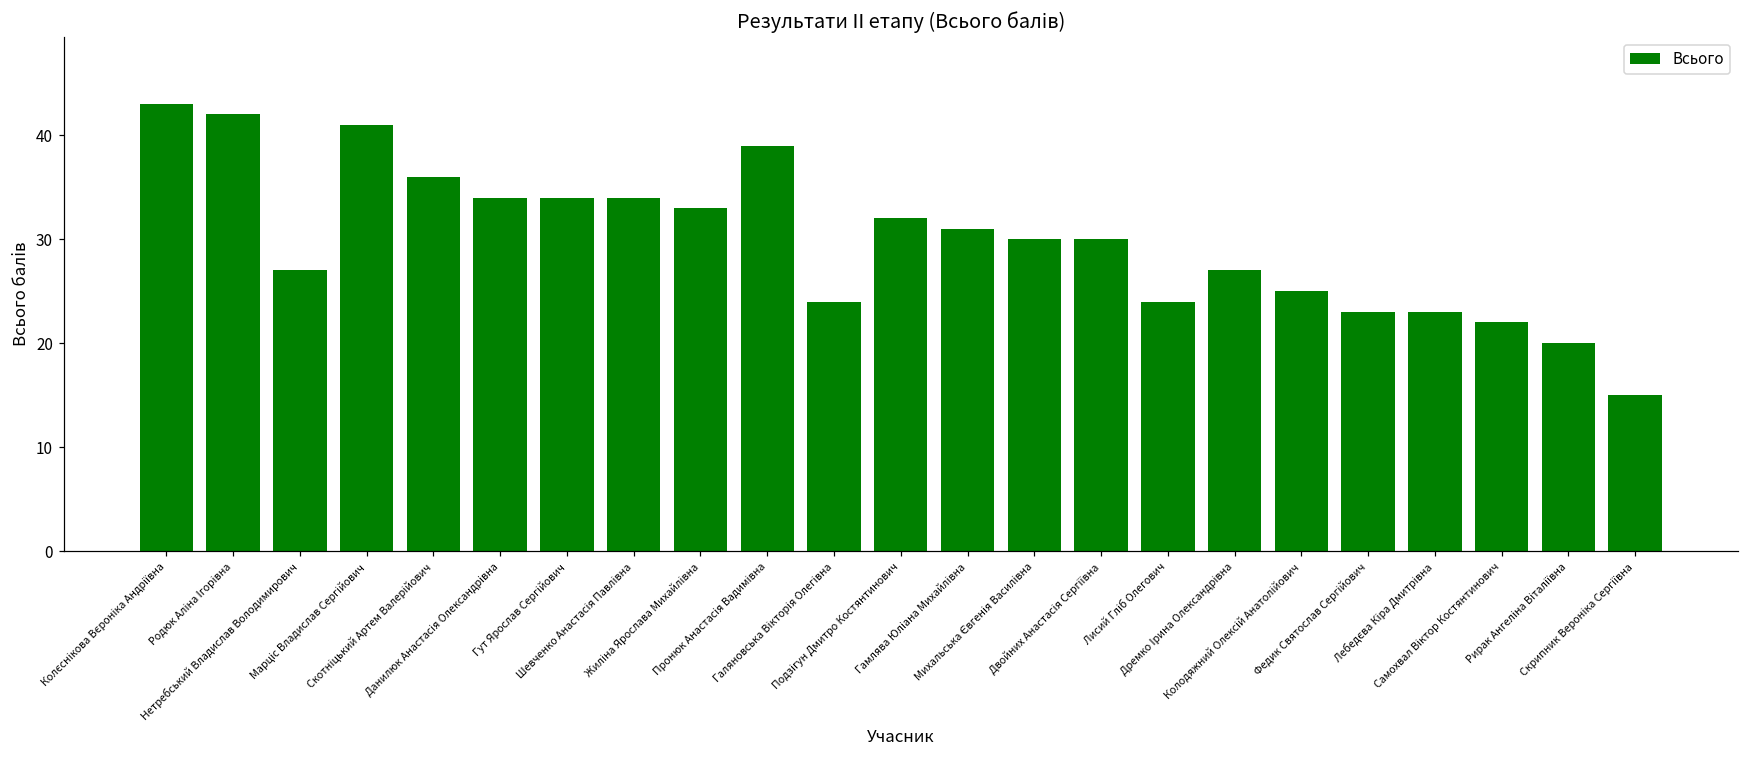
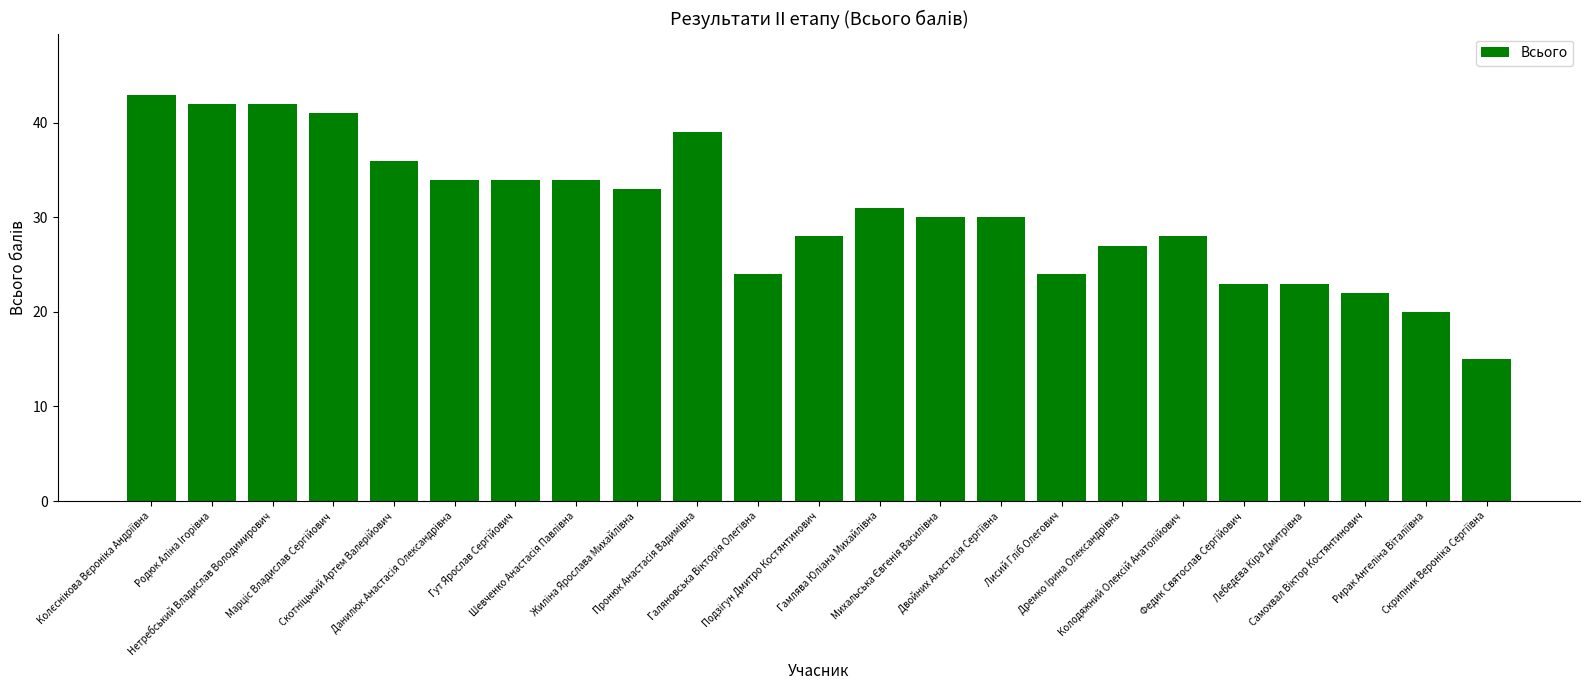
Нетребський Владислав Володимирович: 27 -> 42
Подзігун Дмитро Костянтинович: 32 -> 28
Колодяжний Олексій Анатолійович: 25 -> 28
